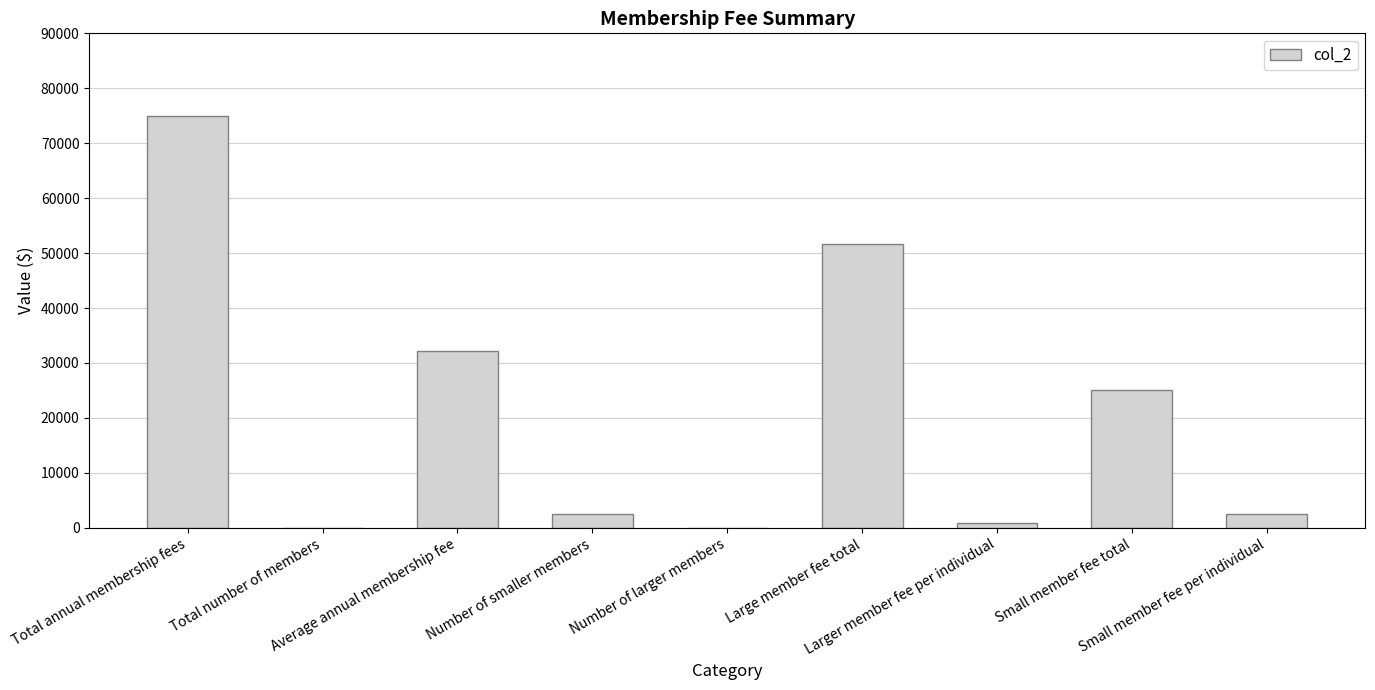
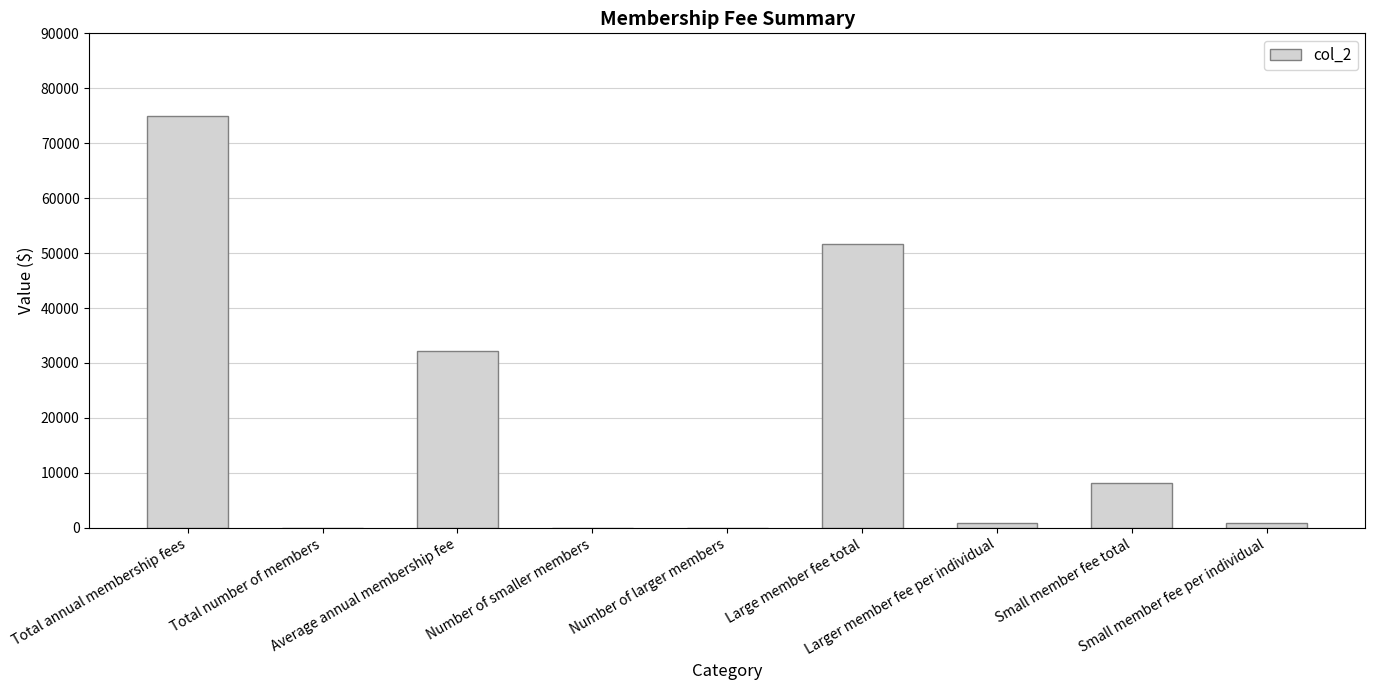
Number of smaller members: 2000 -> 0
Small member fee total: 25000 -> 8000
Small member fee per individual: 3000 -> 1000
